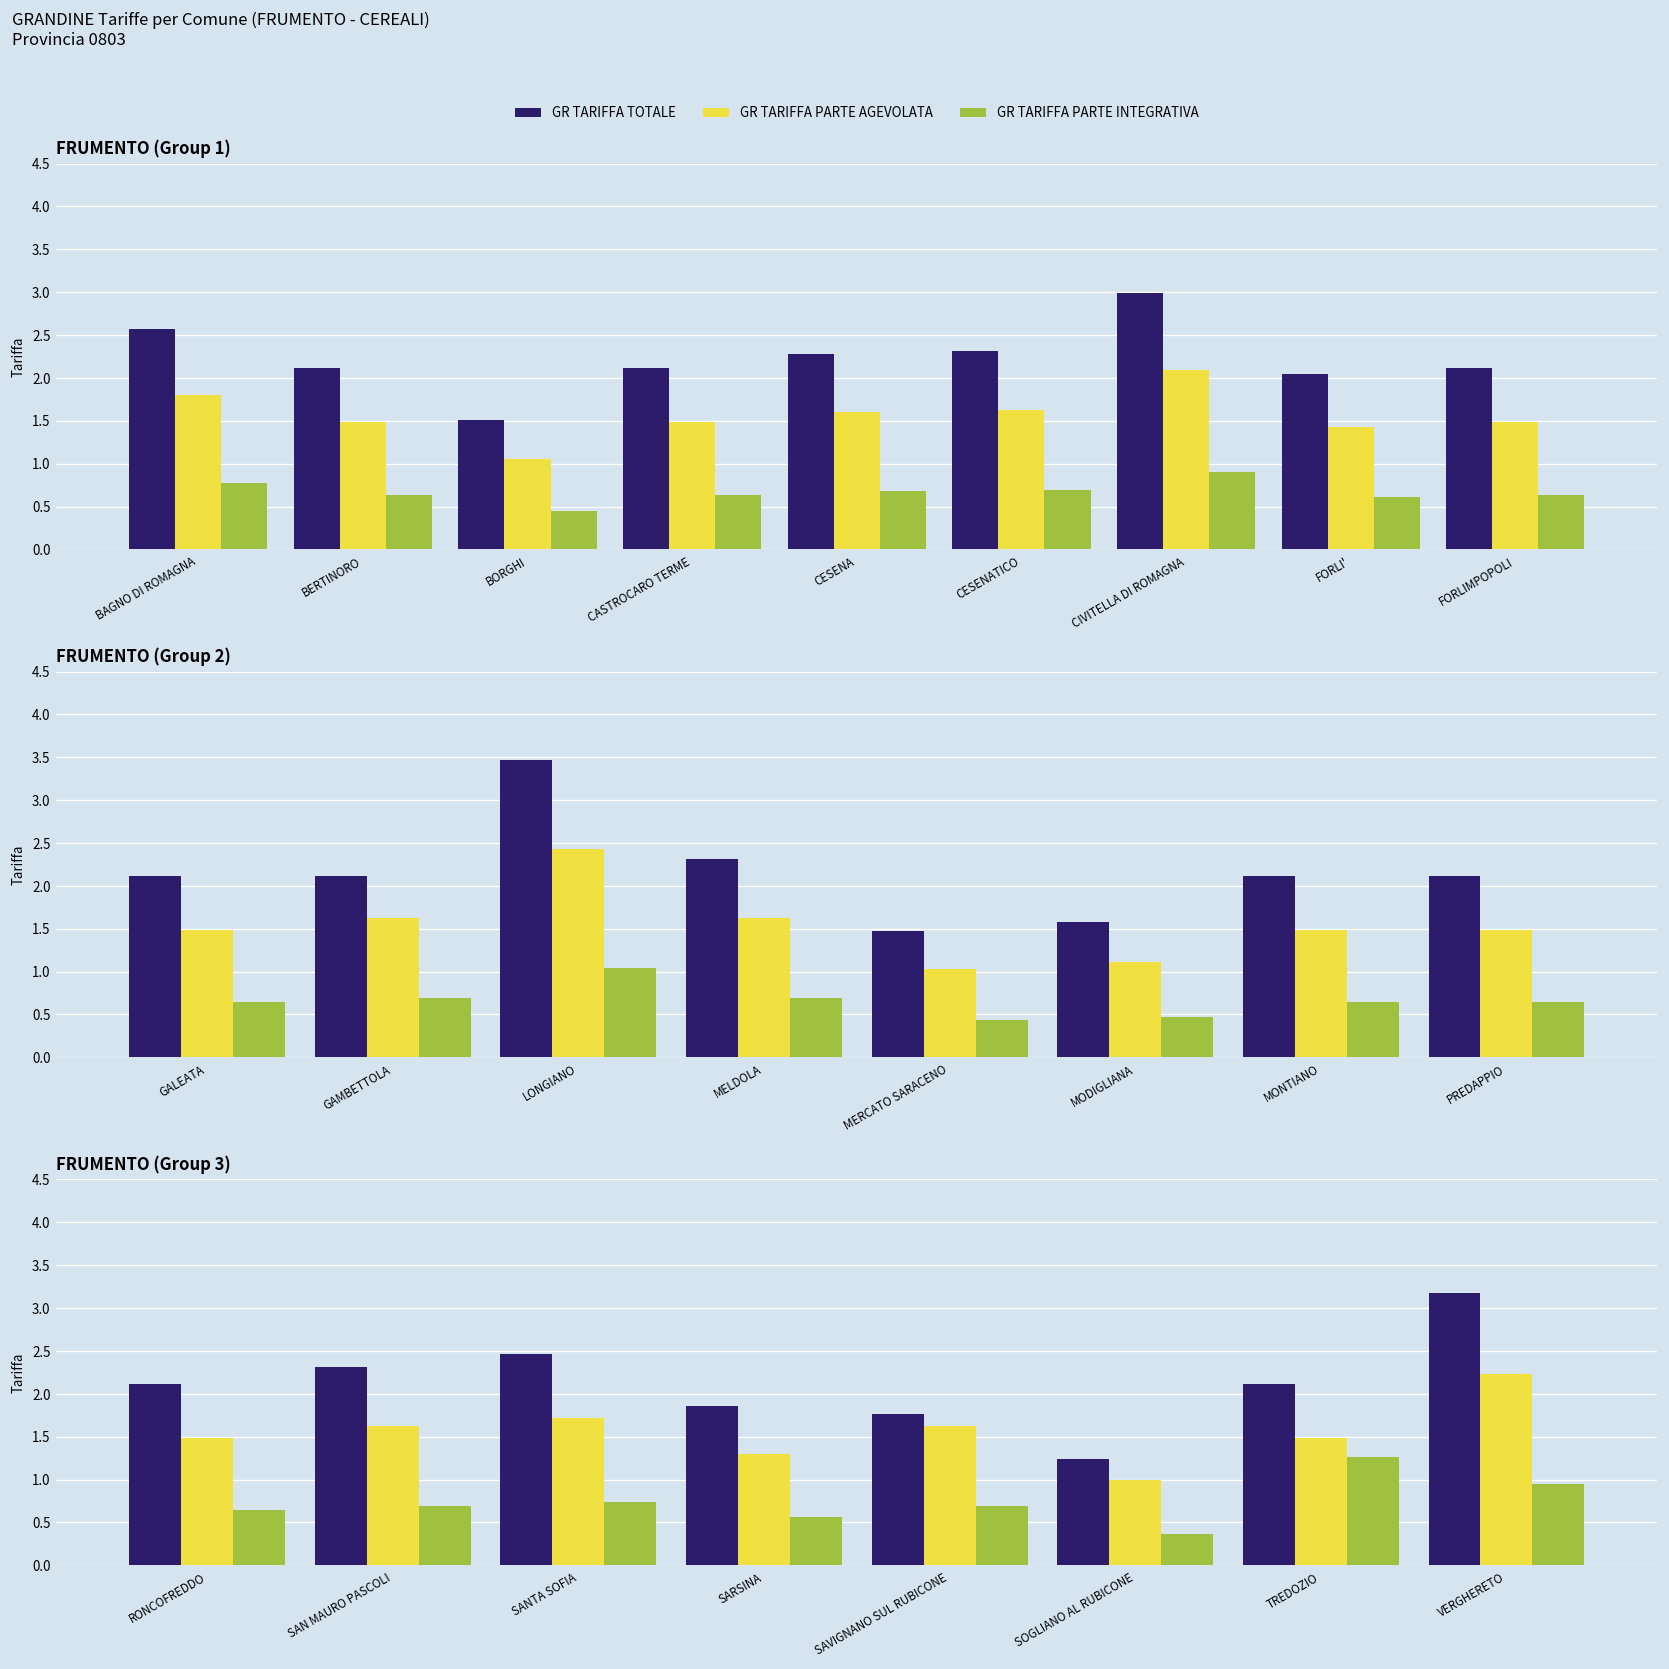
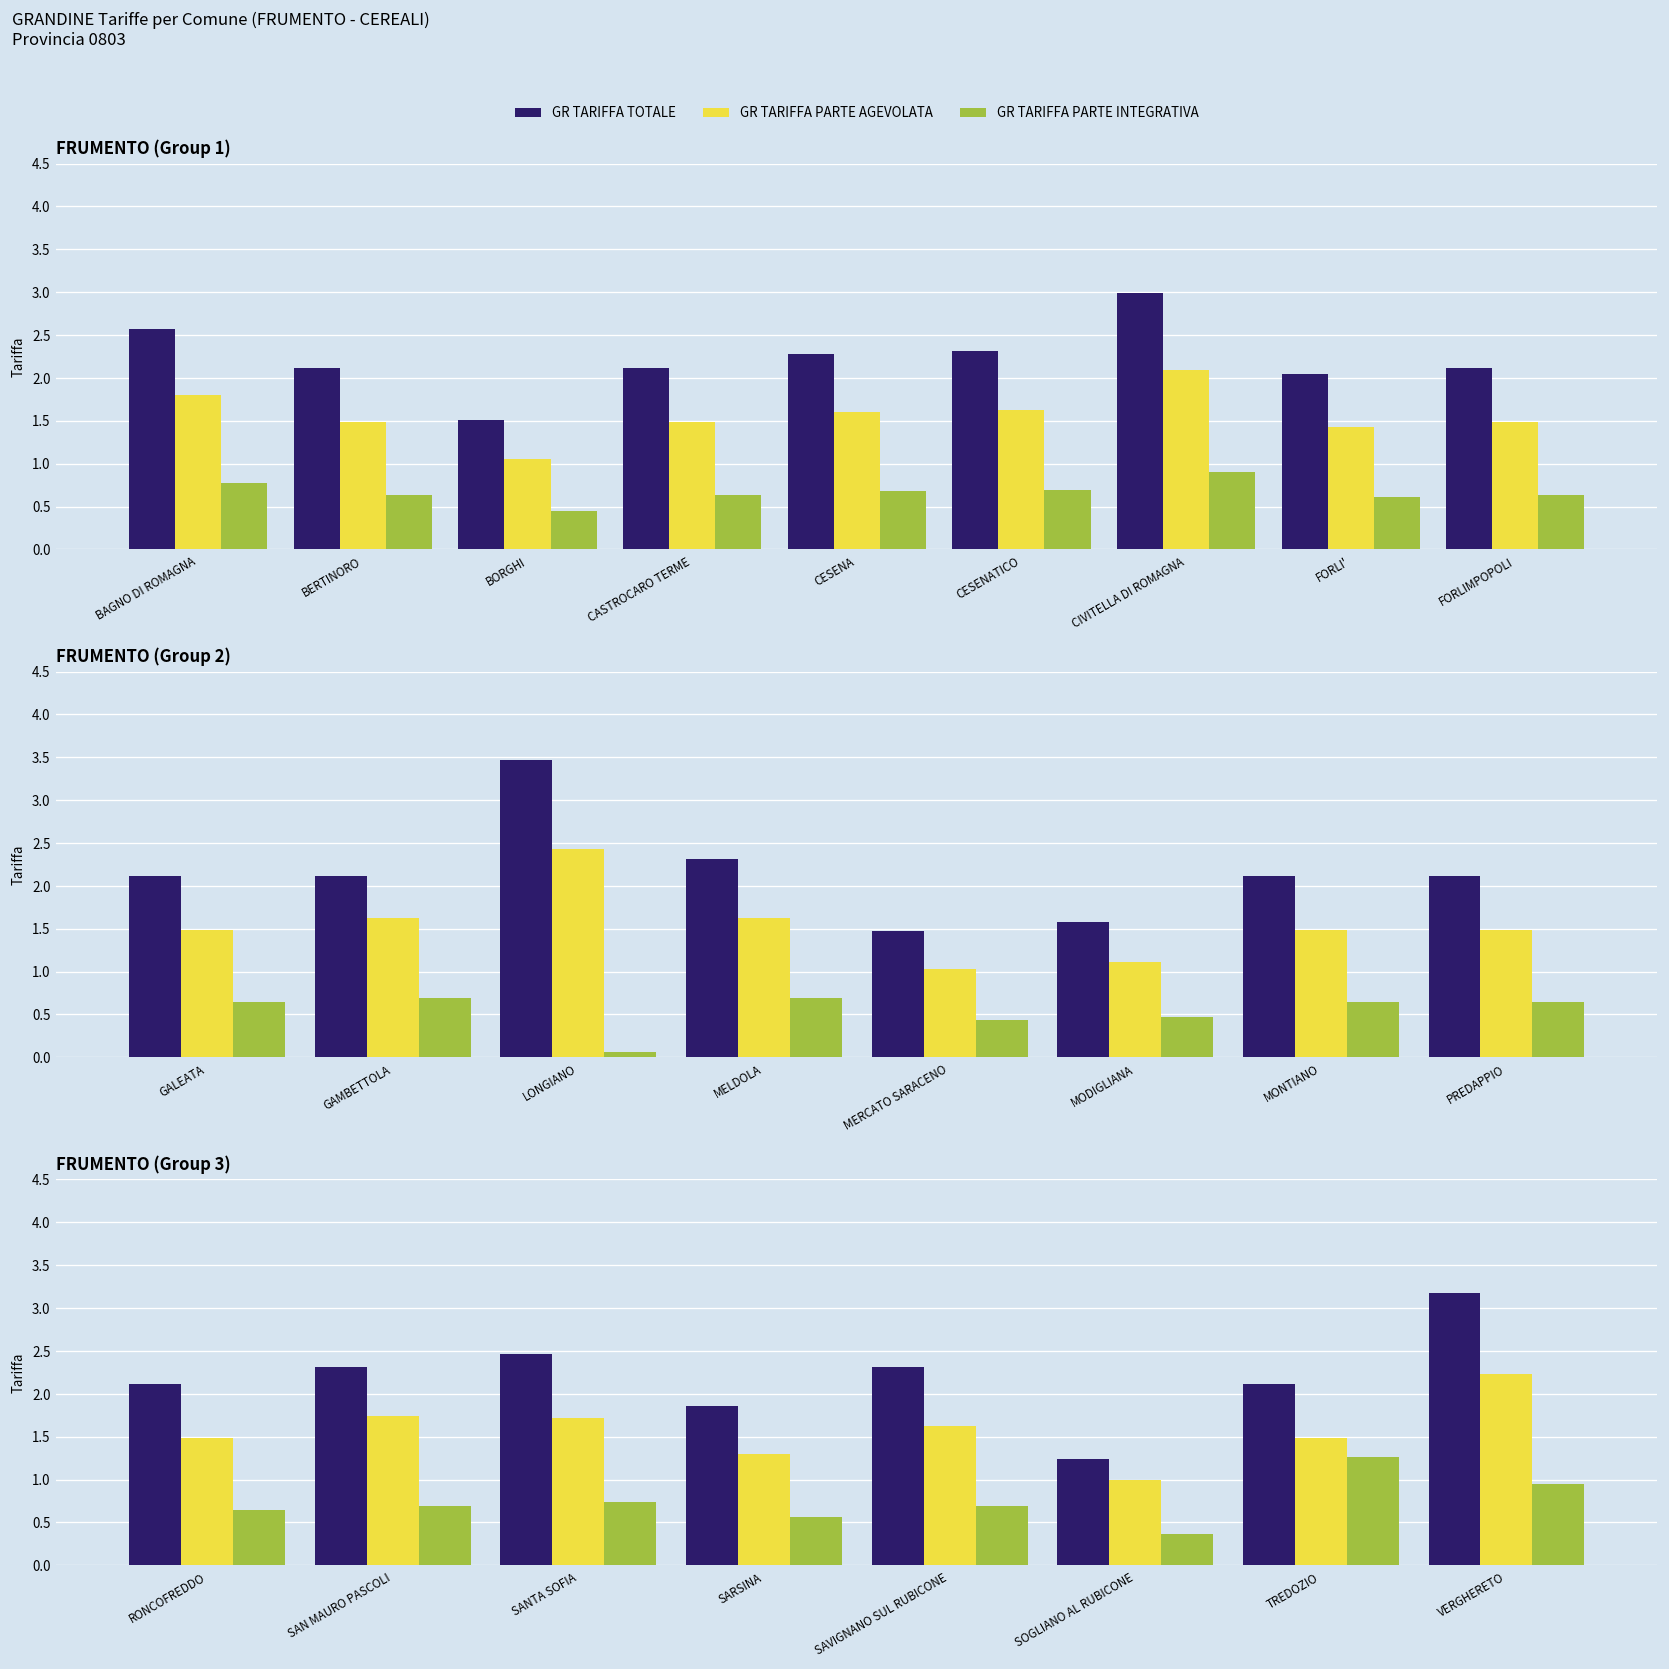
FRUMENTO (Group 2), GR TARIFFA PARTE INTEGRATIVA, LONGIANO: 1.0 -> 0.1
FRUMENTO (Group 3), GR TARIFFA PARTE AGEVOLATA, SAN MAURO PASCOLI: 1.6 -> 1.7
FRUMENTO (Group 3), GR TARIFFA TOTALE, SAVIGNANO SUL RUBICONE: 1.8 -> 2.3
